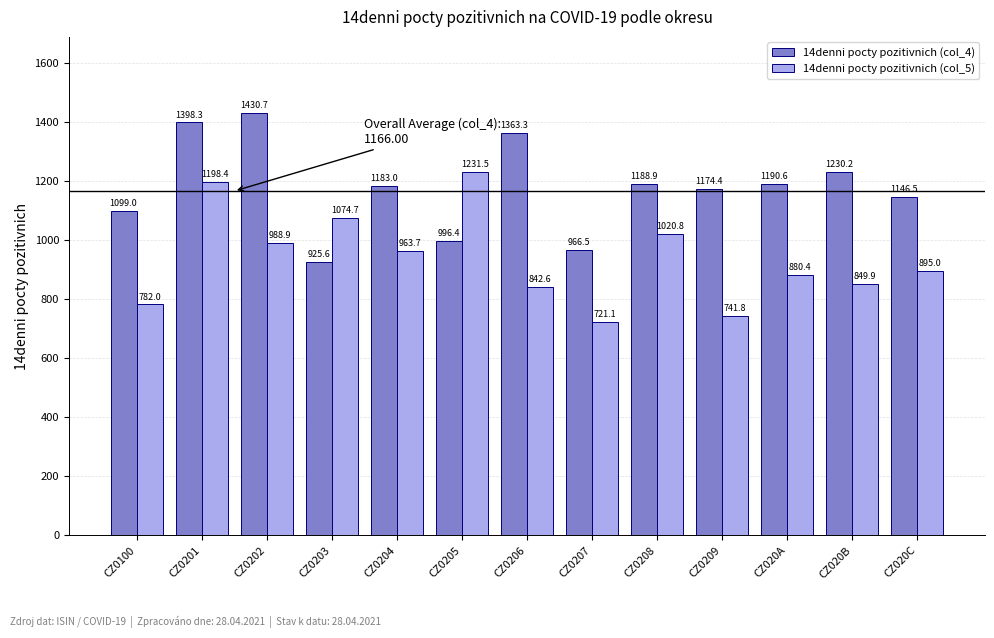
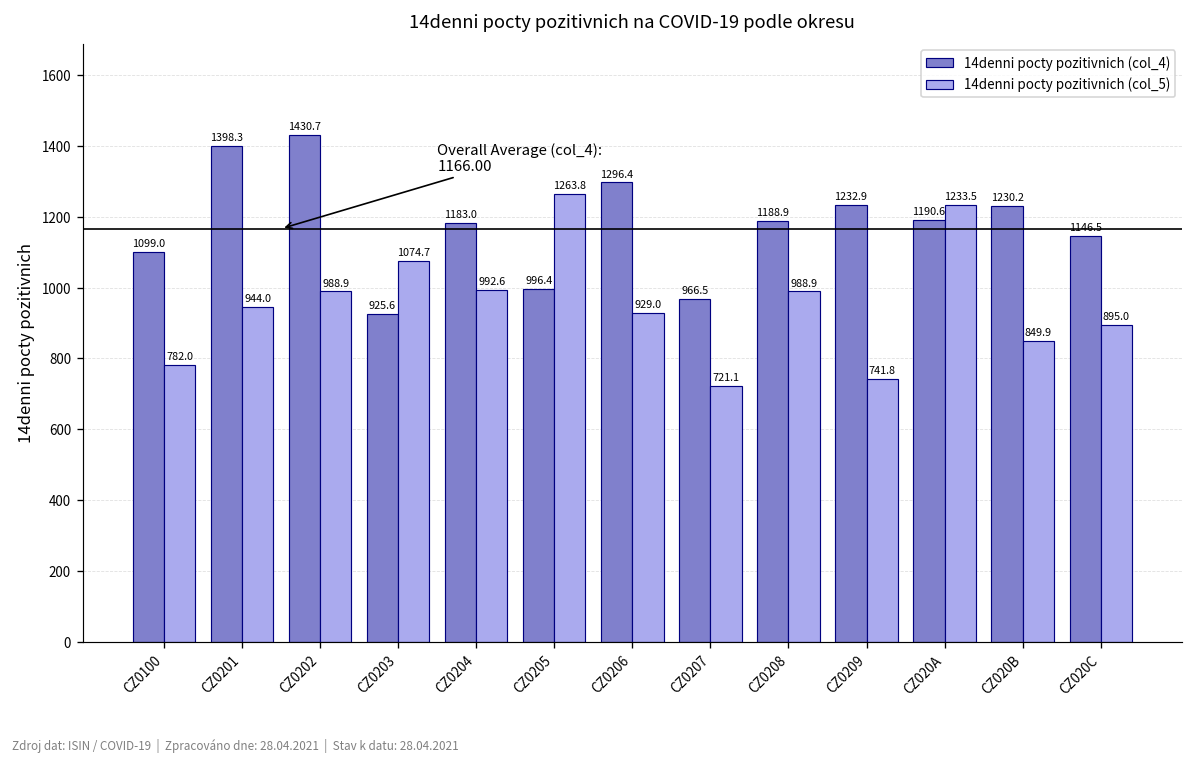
14denni pocty pozitivnich (col_5), CZ0201: 1198.4 -> 944.0
14denni pocty pozitivnich (col_5), CZ0204: 963.7 -> 992.6
14denni pocty pozitivnich (col_5), CZ0205: 1231.5 -> 1263.8
14denni pocty pozitivnich (col_4), CZ0206: 1363.3 -> 1296.4
14denni pocty pozitivnich (col_5), CZ0206: 842.6 -> 929.0
14denni pocty pozitivnich (col_5), CZ0208: 1020.8 -> 988.9
14denni pocty pozitivnich (col_4), CZ0209: 1174.4 -> 1232.9
14denni pocty pozitivnich (col_5), CZ020A: 880.4 -> 1233.5
